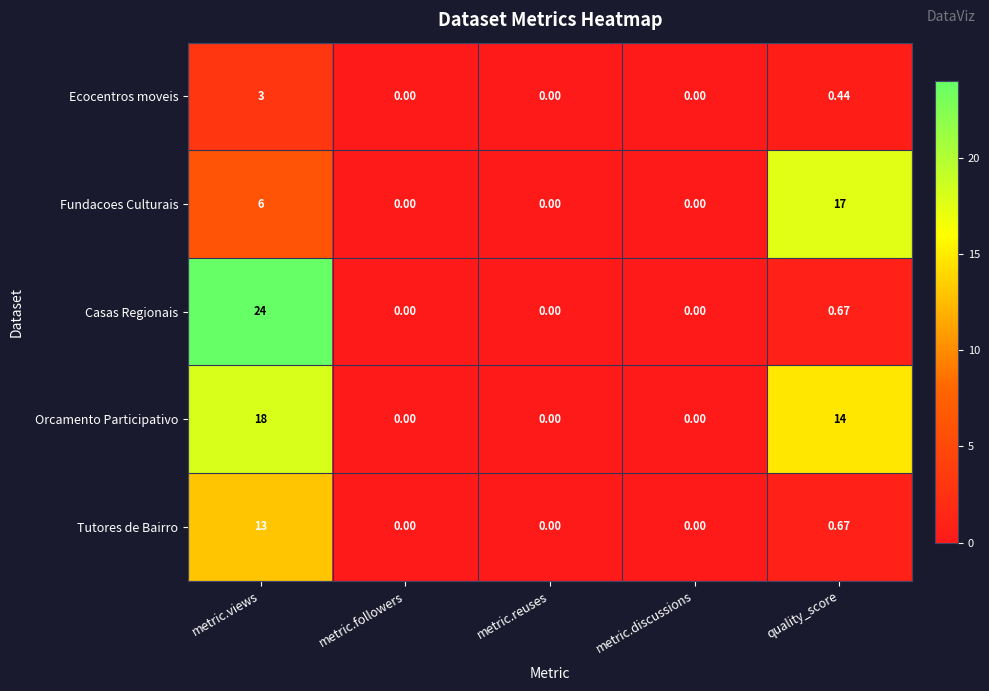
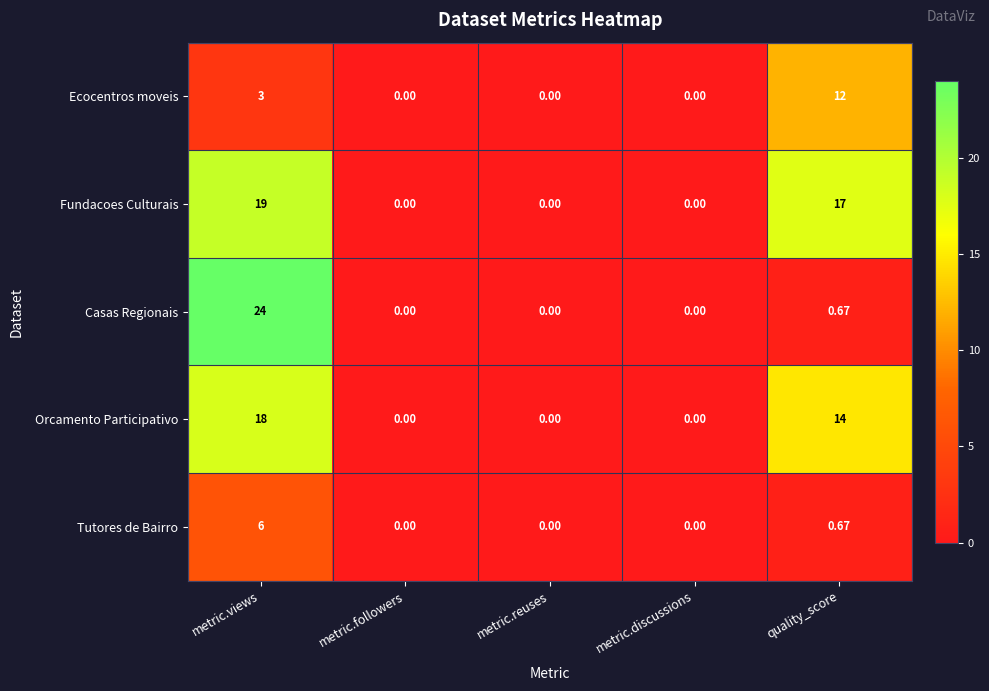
Ecocentros moveis, quality_score: 0.44 -> 12
Fundacoes Culturais, metric.views: 6 -> 19
Tutores de Bairro, metric.views: 13 -> 6
